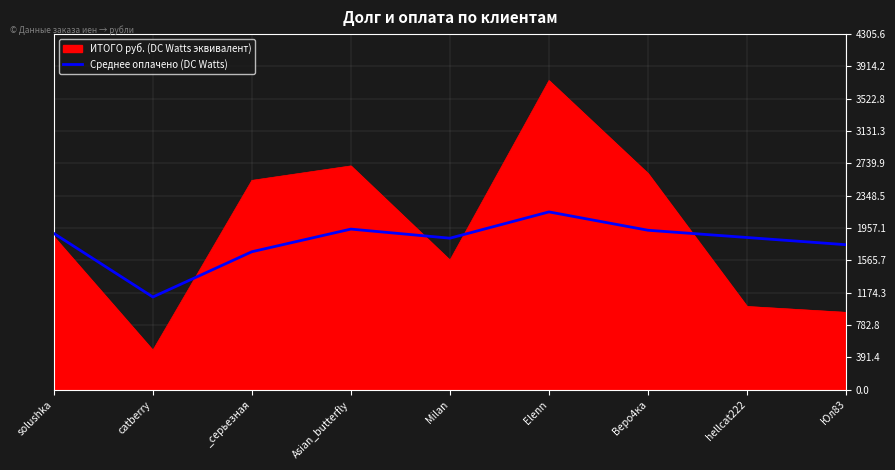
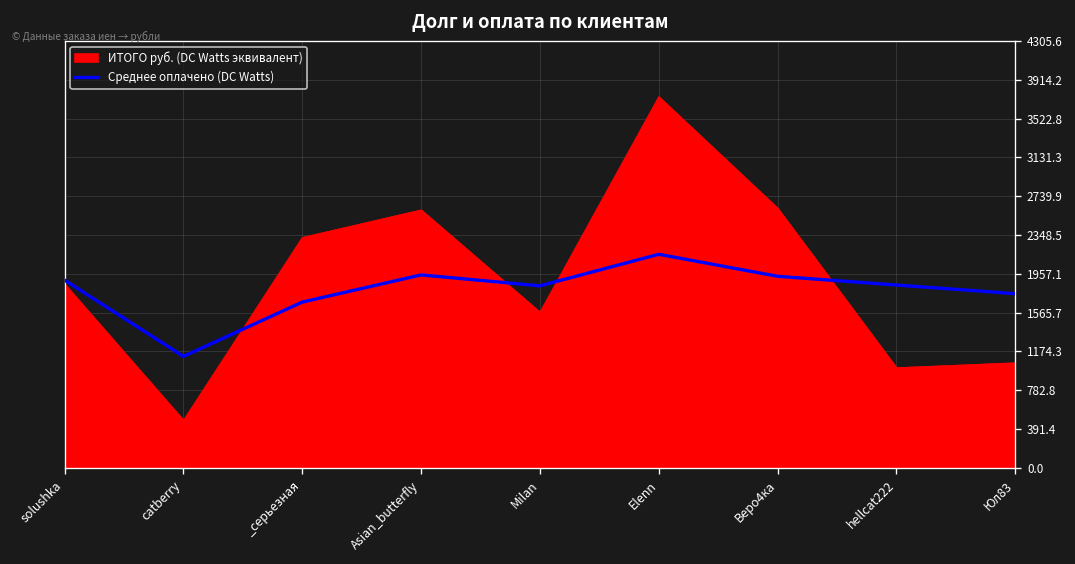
ИТОГО руб. (DC Watts эквивалент), _серьезная: 2500 -> 2300
ИТОГО руб. (DC Watts эквивалент), Asian_butterfly: 2700 -> 2600
ИТОГО руб. (DC Watts эквивалент), Юл83: 900 -> 1100
